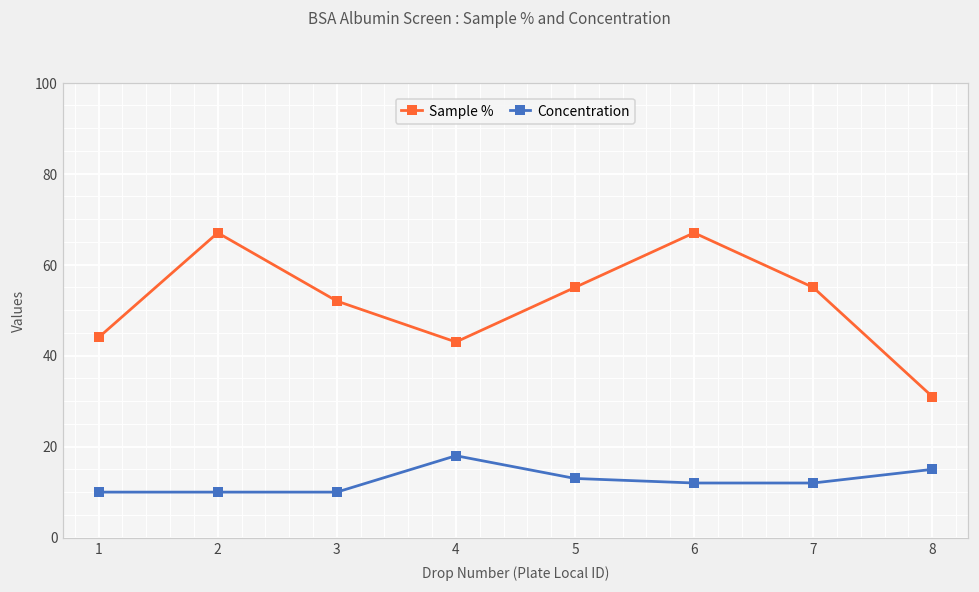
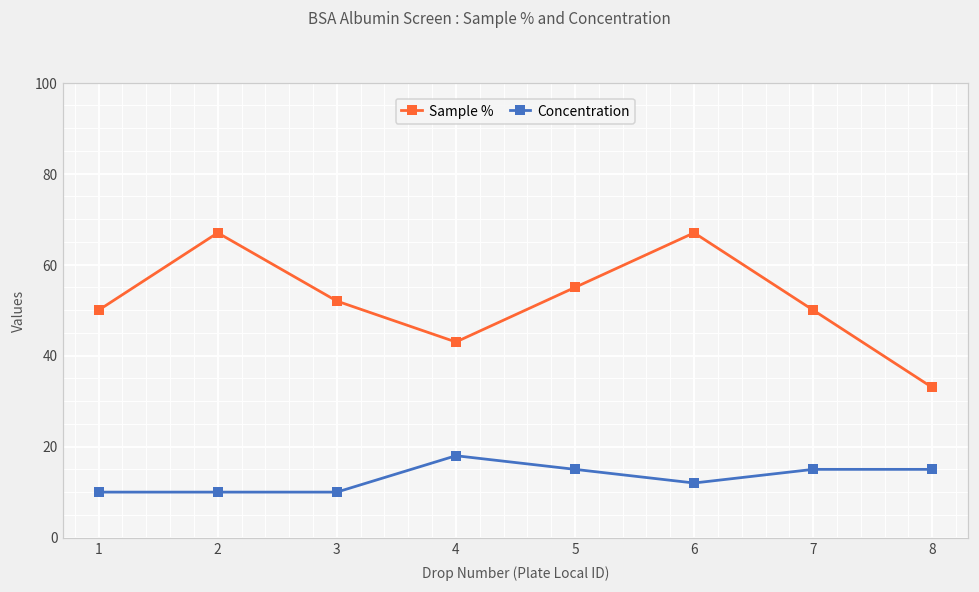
Sample %, 1: 44 -> 50
Concentration, 5: 13 -> 15
Sample %, 7: 55 -> 50
Concentration, 7: 12 -> 15
Sample %, 8: 31 -> 33
